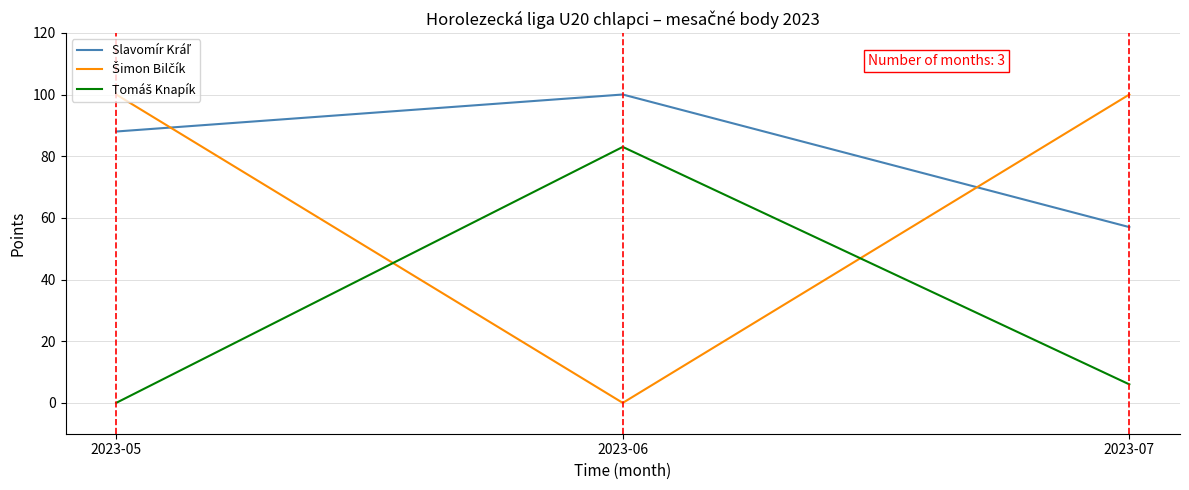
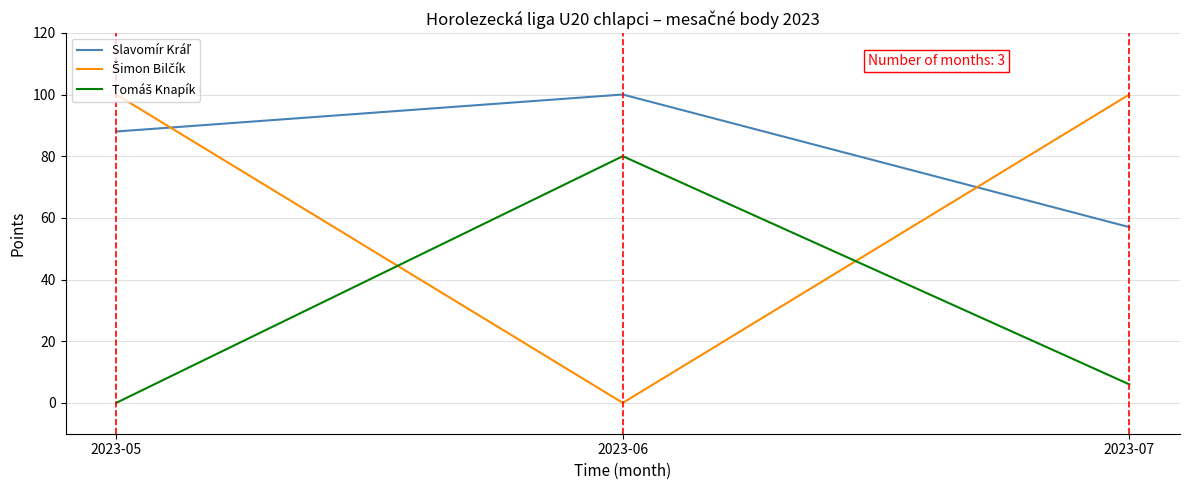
Tomáš Knapík, 2023-06: 83 -> 80
